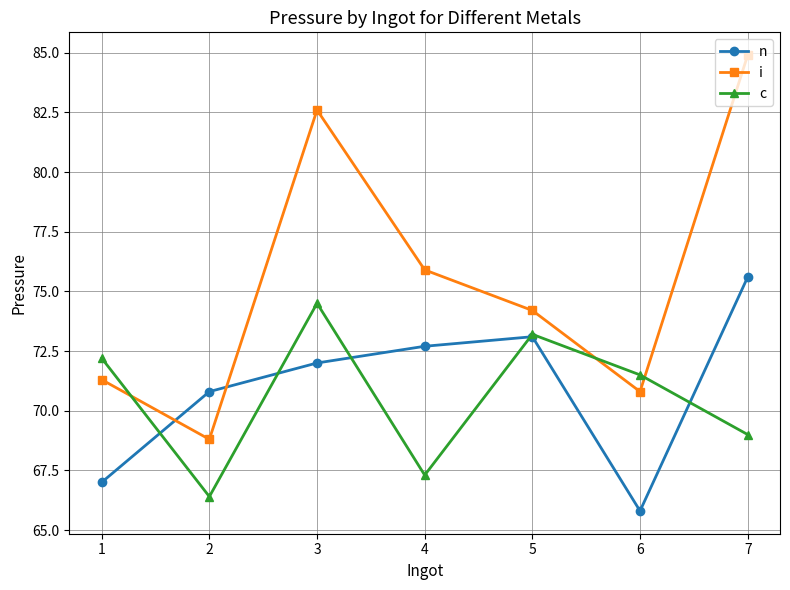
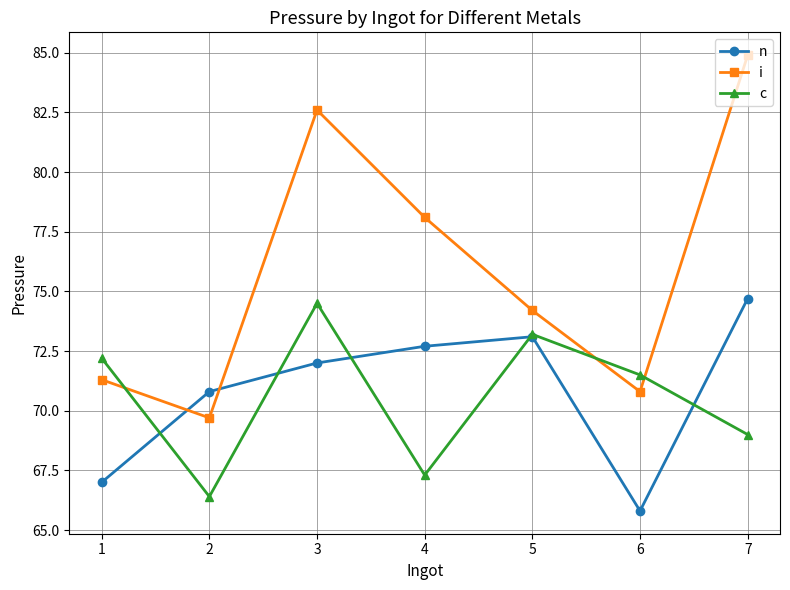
i, 2: 68.8 -> 69.7
i, 4: 75.9 -> 78.1
n, 7: 75.6 -> 74.7
